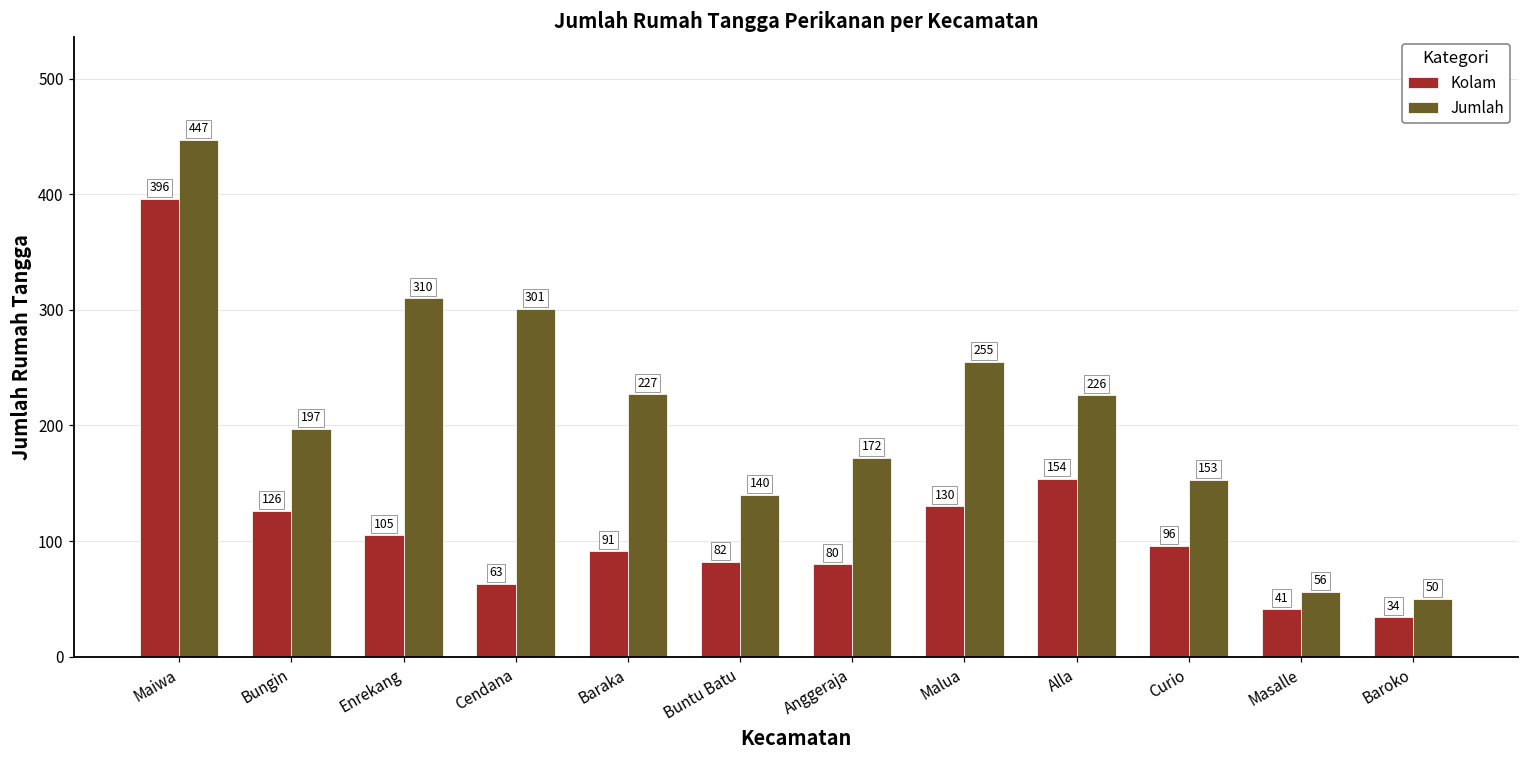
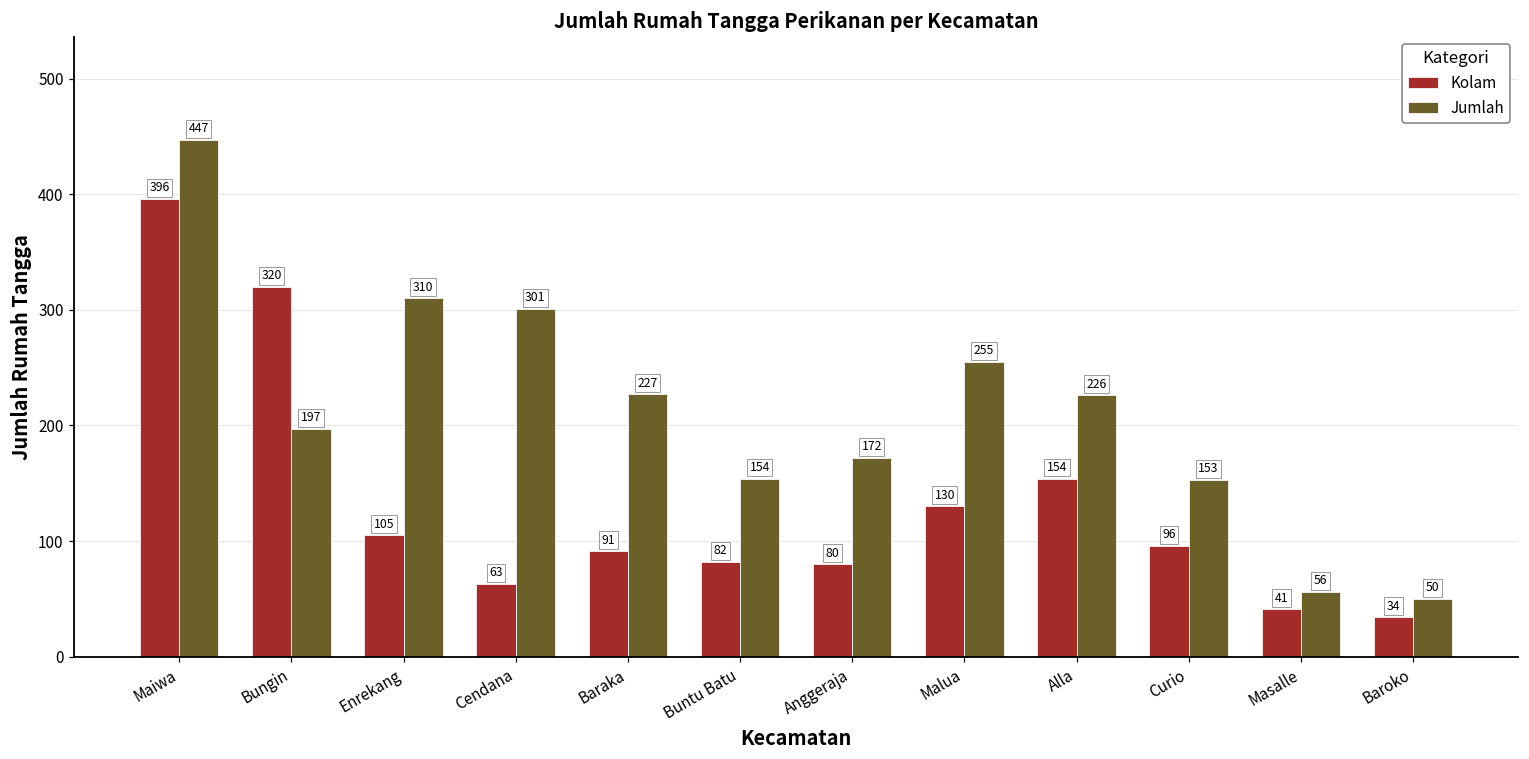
Kolam, Bungin: 126 -> 320
Jumlah, Buntu Batu: 140 -> 154
